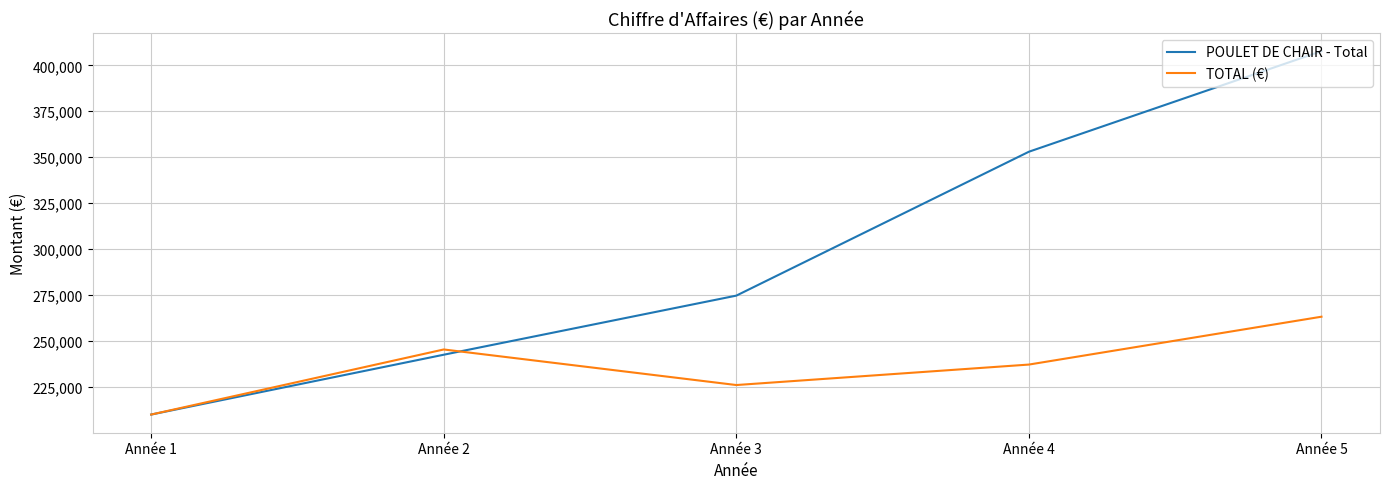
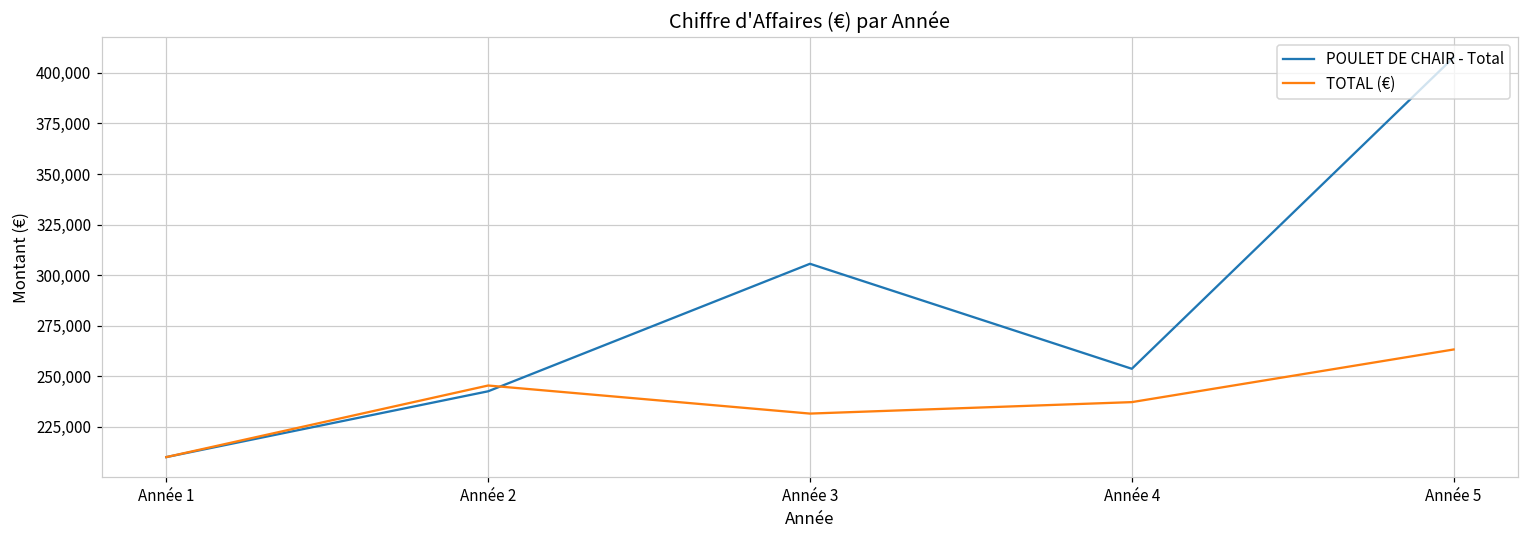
POULET DE CHAIR - Total, Année 3: 275,000 -> 306,000
TOTAL (€), Année 3: 226,000 -> 232,000
POULET DE CHAIR - Total, Année 4: 353,000 -> 254,000
